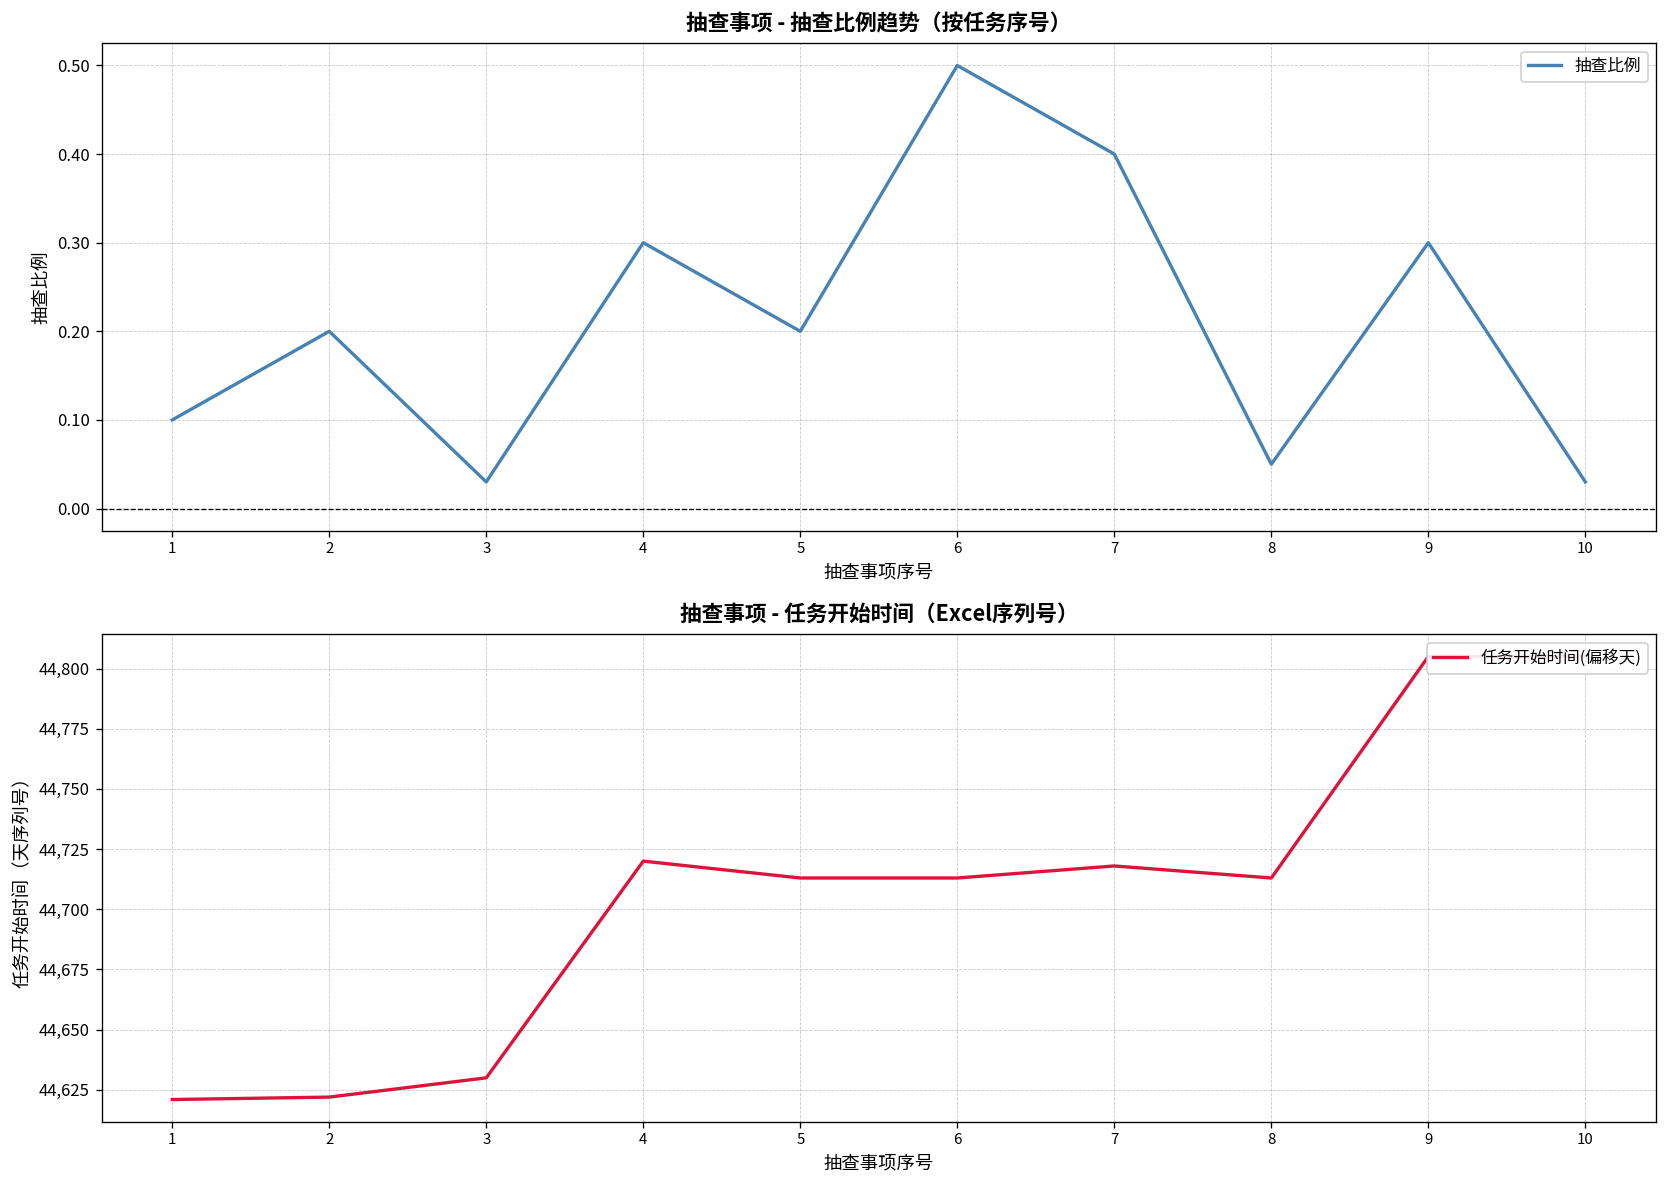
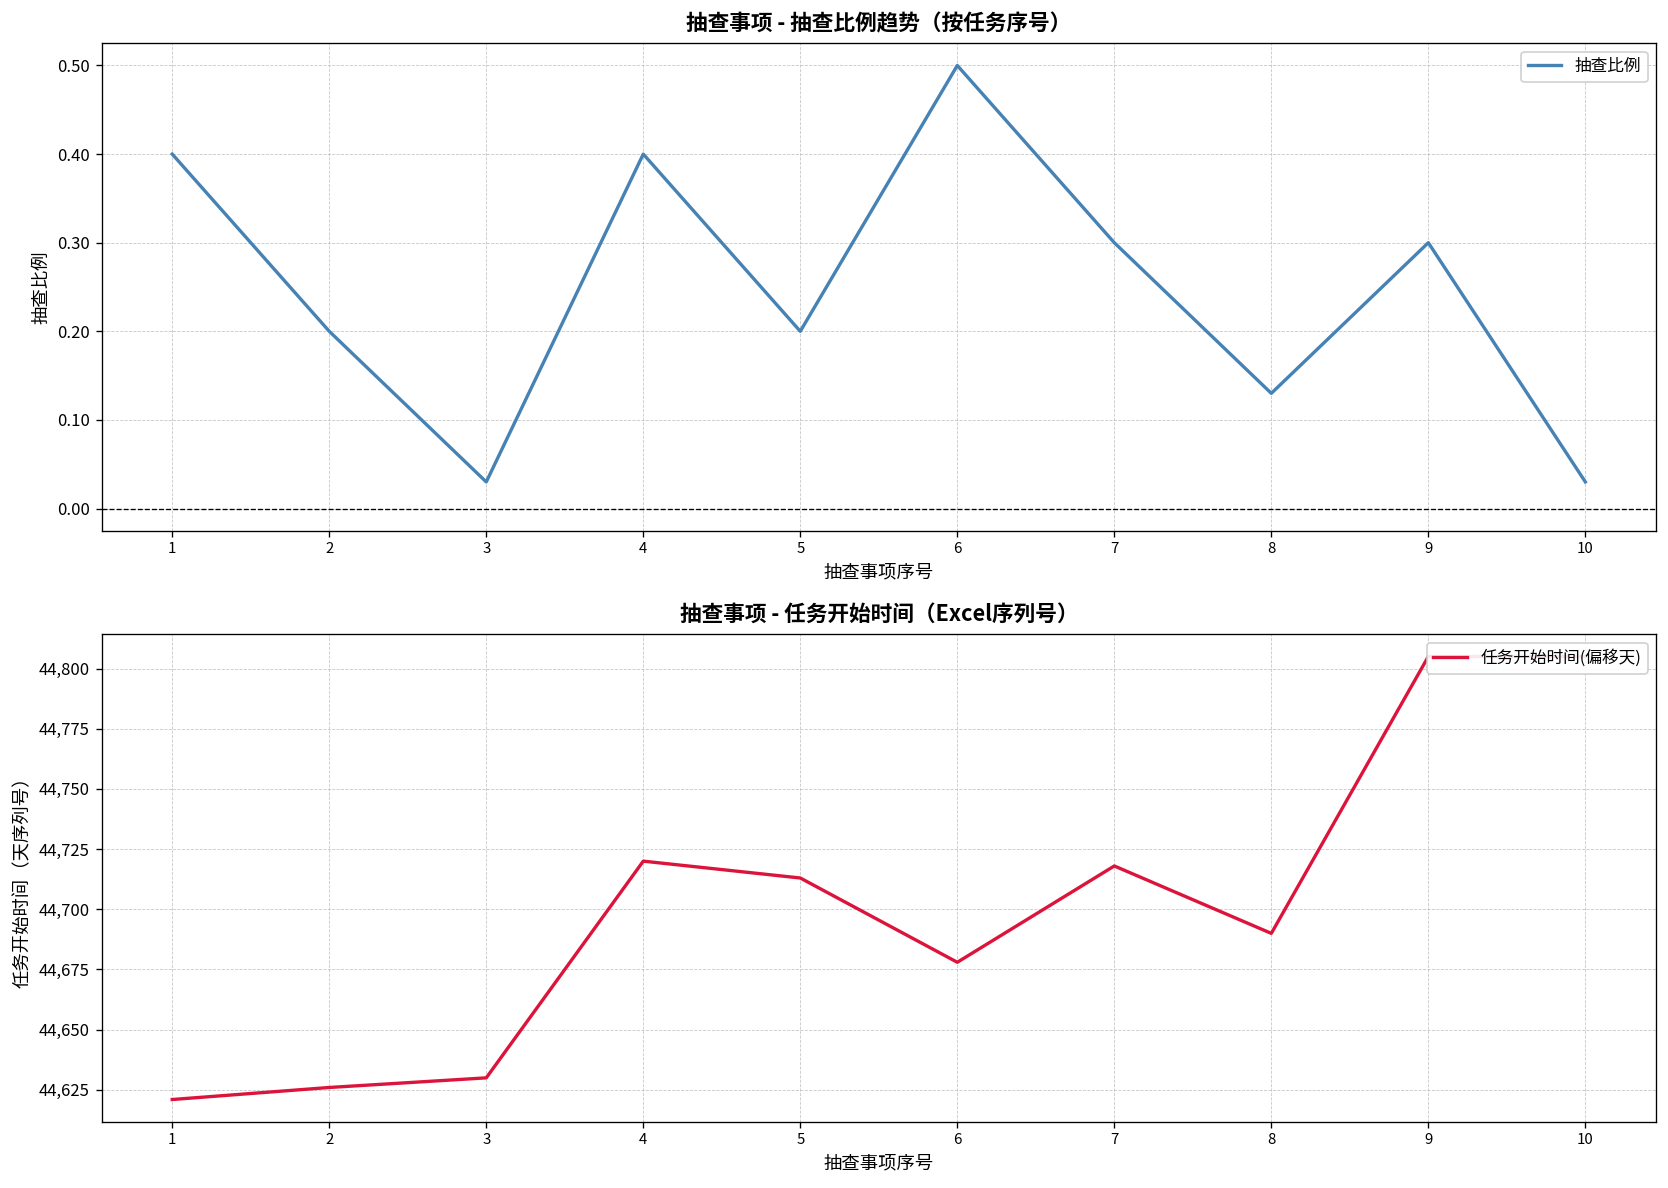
抽查事项 - 抽查比例趋势（按任务序号）, 1: 0.1 -> 0.4
抽查事项 - 抽查比例趋势（按任务序号）, 4: 0.3 -> 0.4
抽查事项 - 抽查比例趋势（按任务序号）, 7: 0.4 -> 0.3
抽查事项 - 抽查比例趋势（按任务序号）, 8: 0.05 -> 0.13
抽查事项 - 任务开始时间（Excel序列号）, 2: 44,622 -> 44,626
抽查事项 - 任务开始时间（Excel序列号）, 6: 44,713 -> 44,678
抽查事项 - 任务开始时间（Excel序列号）, 8: 44,713 -> 44,690
